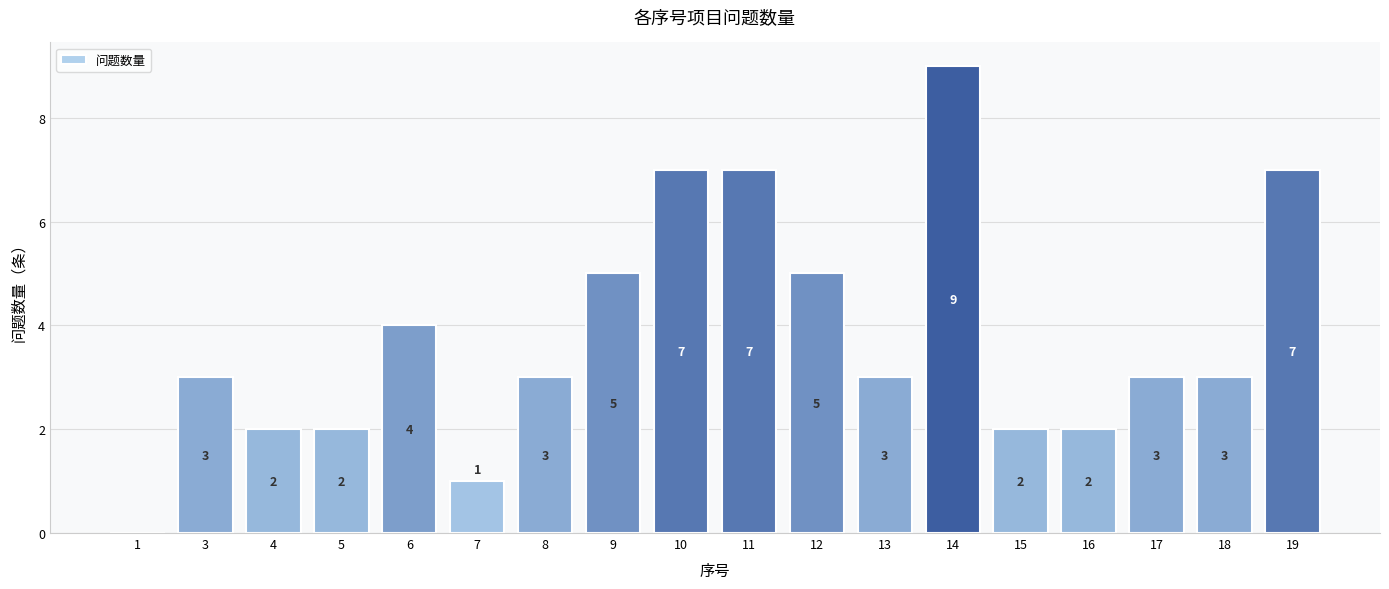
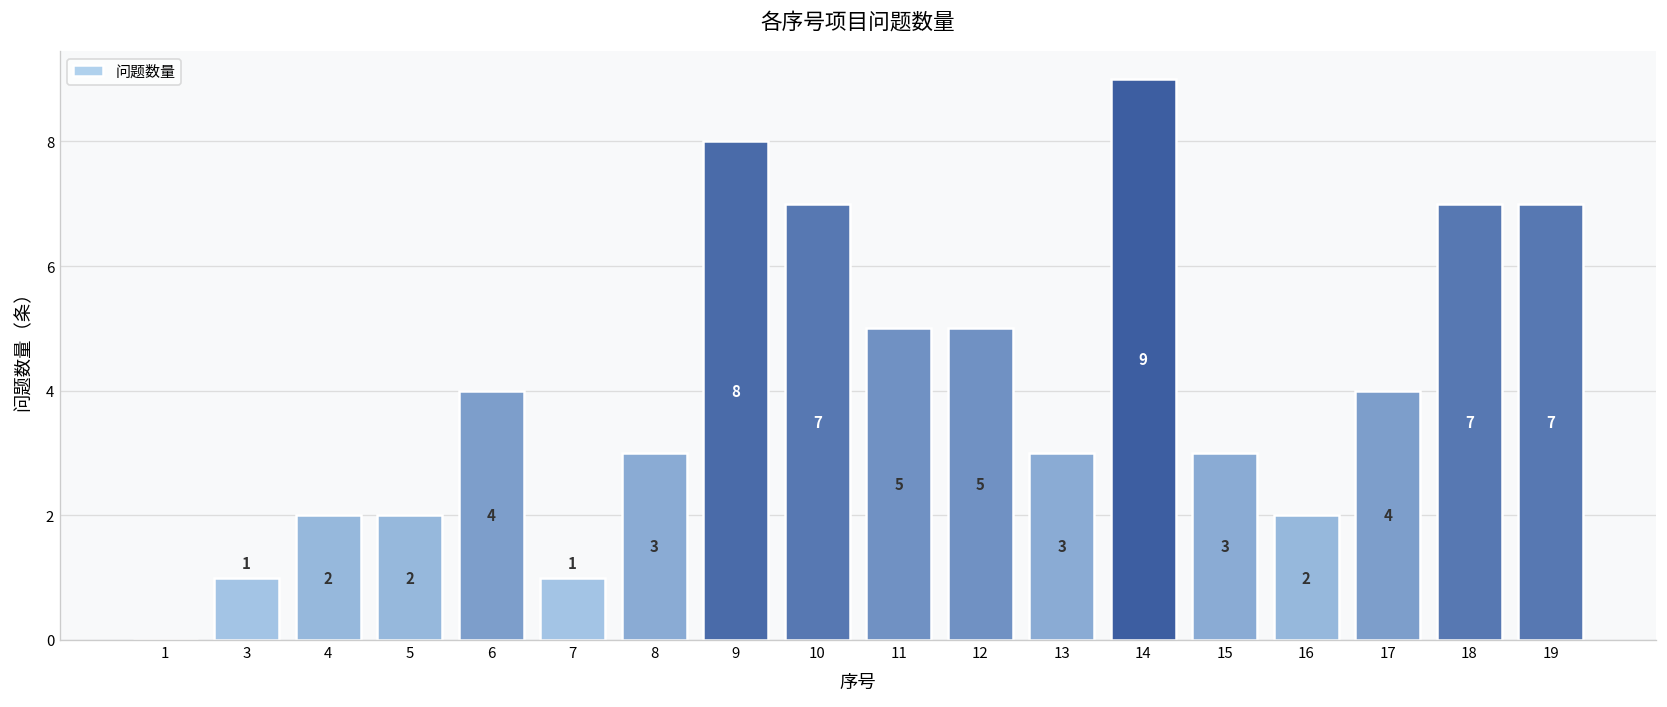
3: 3 -> 1
9: 5 -> 8
11: 7 -> 5
15: 2 -> 3
17: 3 -> 4
18: 3 -> 7
